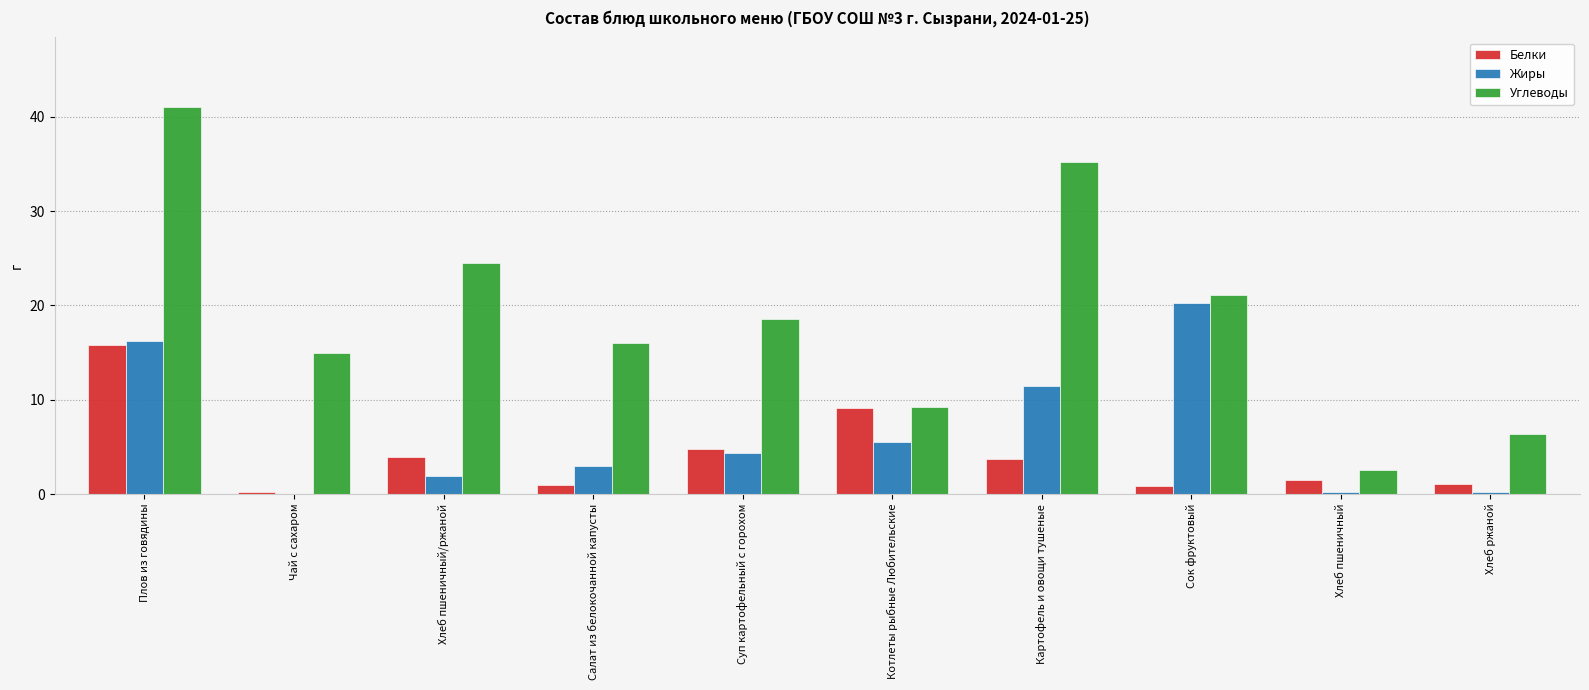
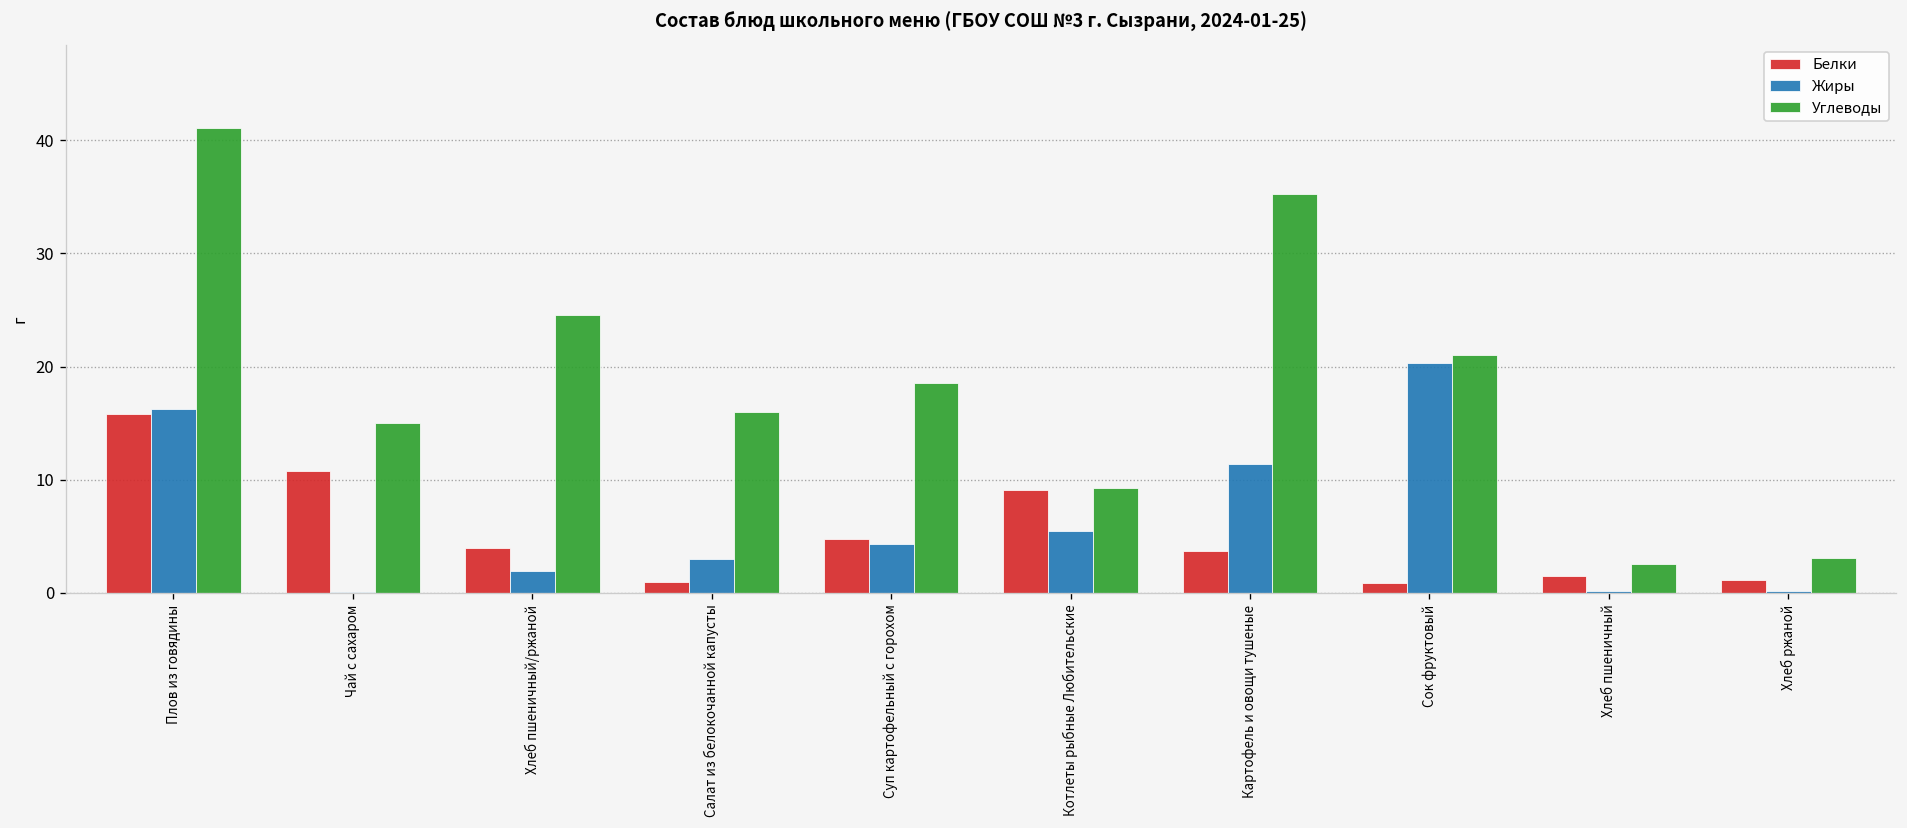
Белки, Чай с сахаром: 0 -> 11
Углеводы, Хлеб ржаной: 6 -> 3
